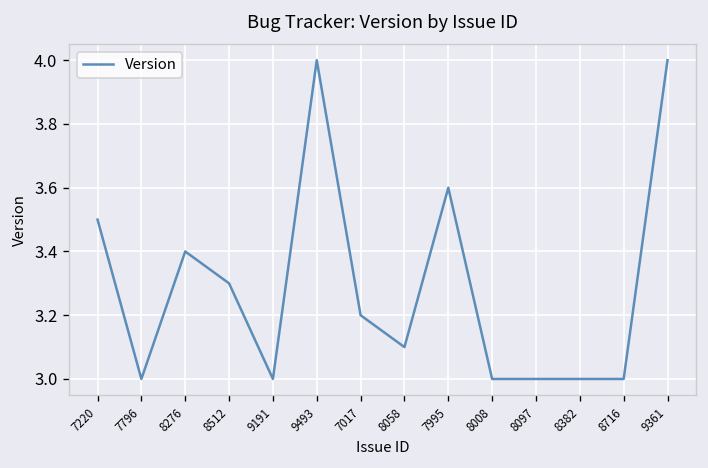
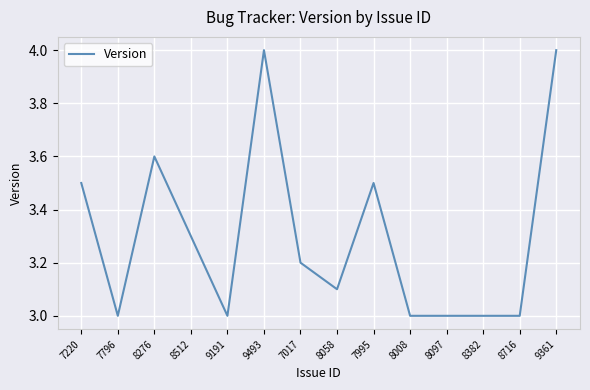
8276: 3.4 -> 3.6
7995: 3.6 -> 3.5
